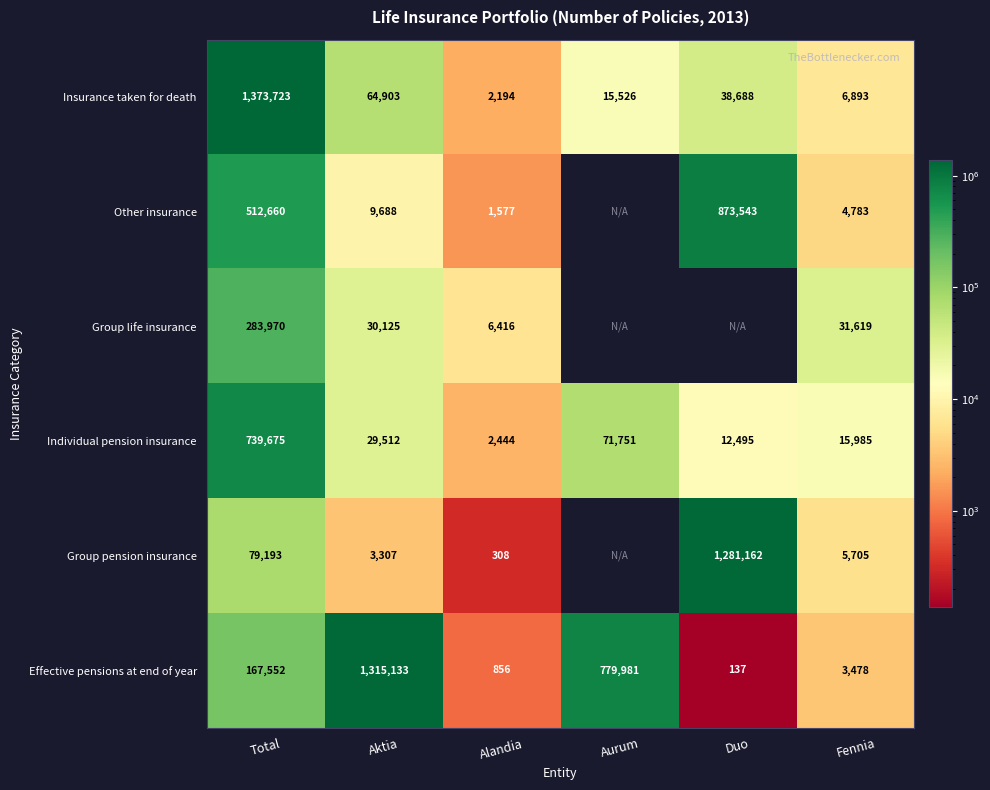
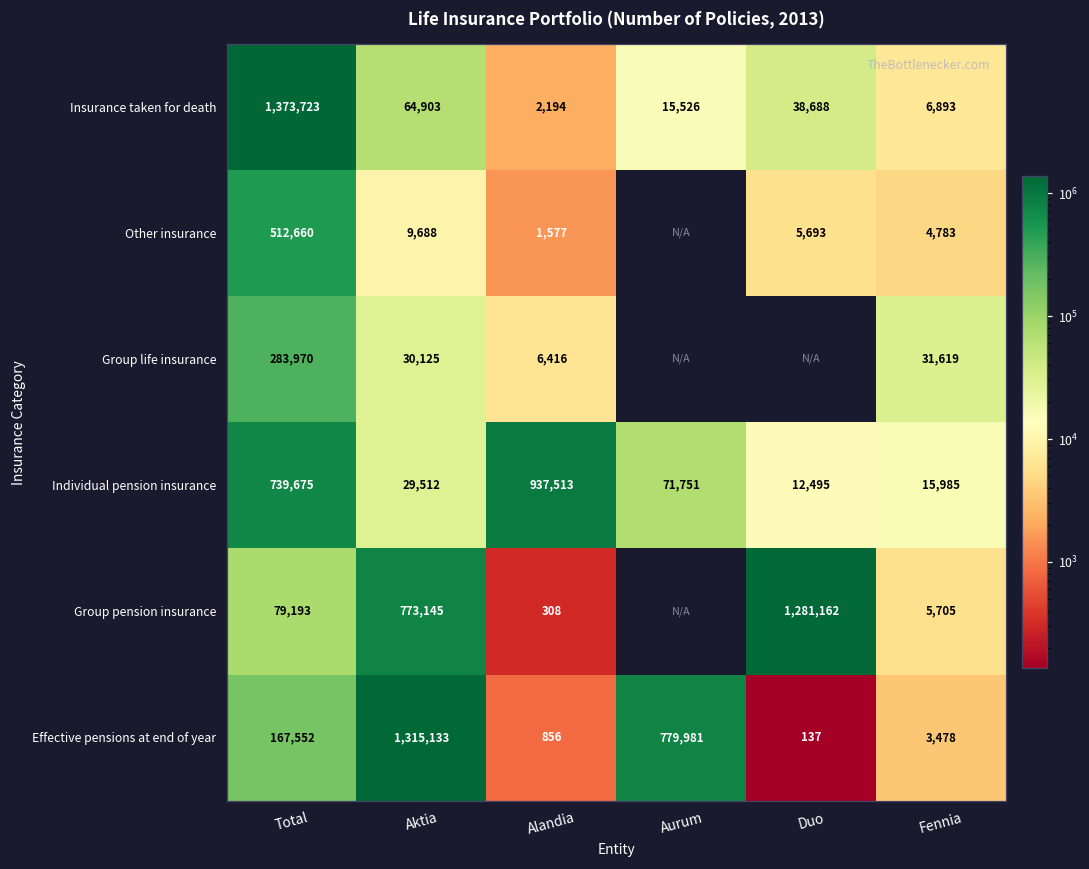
Other insurance, Duo: 873,543 -> 5,693
Individual pension insurance, Alandia: 2,444 -> 937,513
Group pension insurance, Aktia: 3,307 -> 773,145
